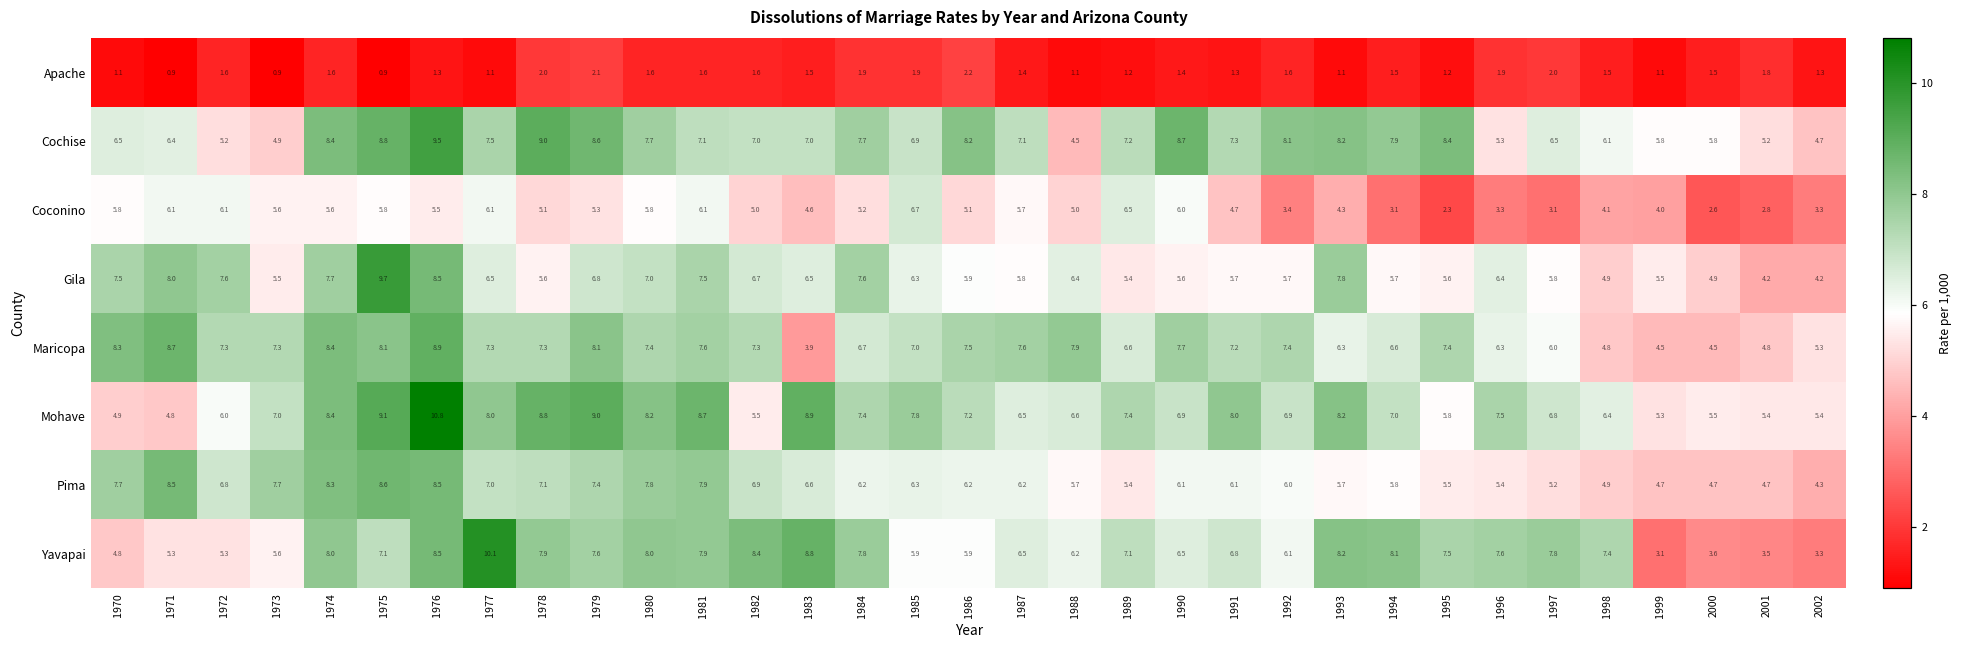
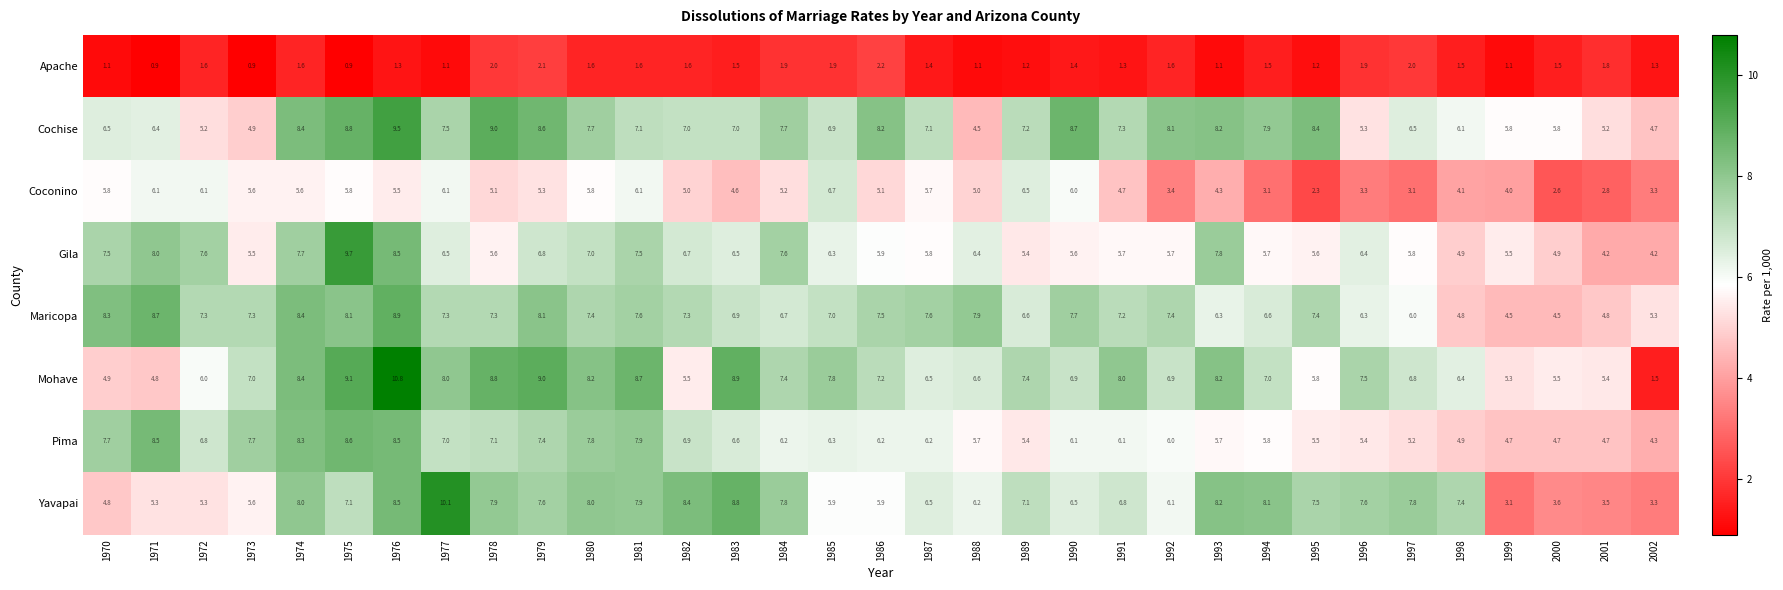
Maricopa, 1983: 3.9 -> 6.9
Mohave, 2002: 5.4 -> 1.5
